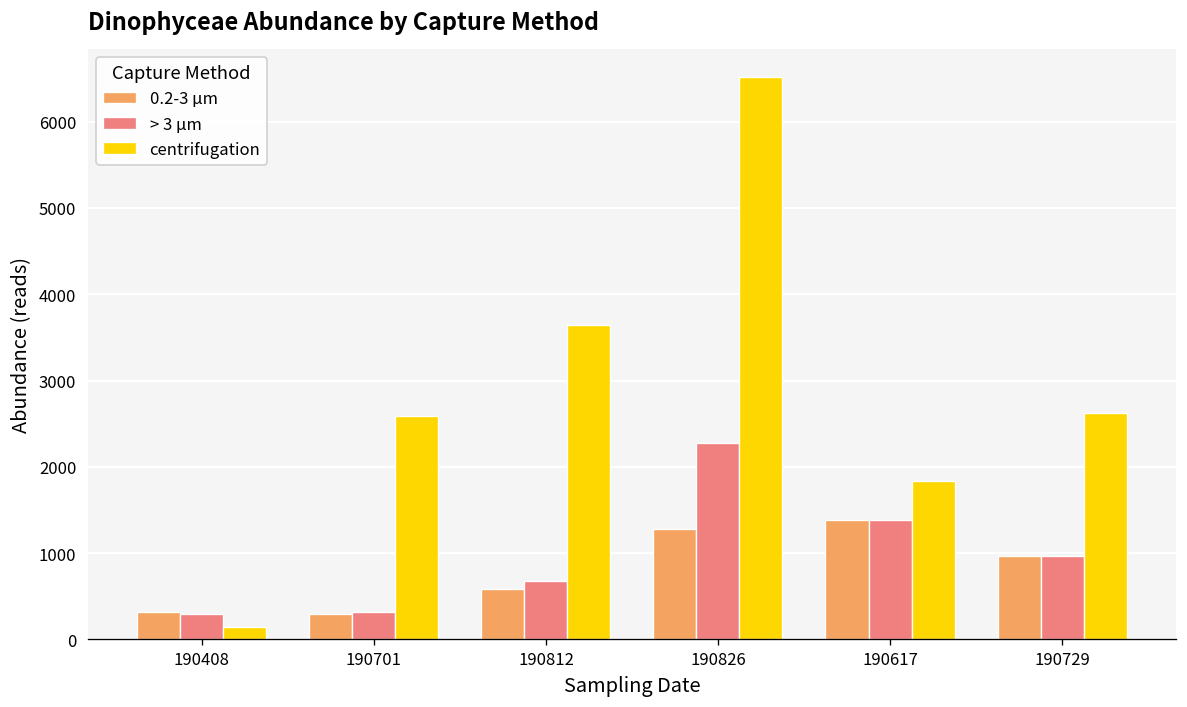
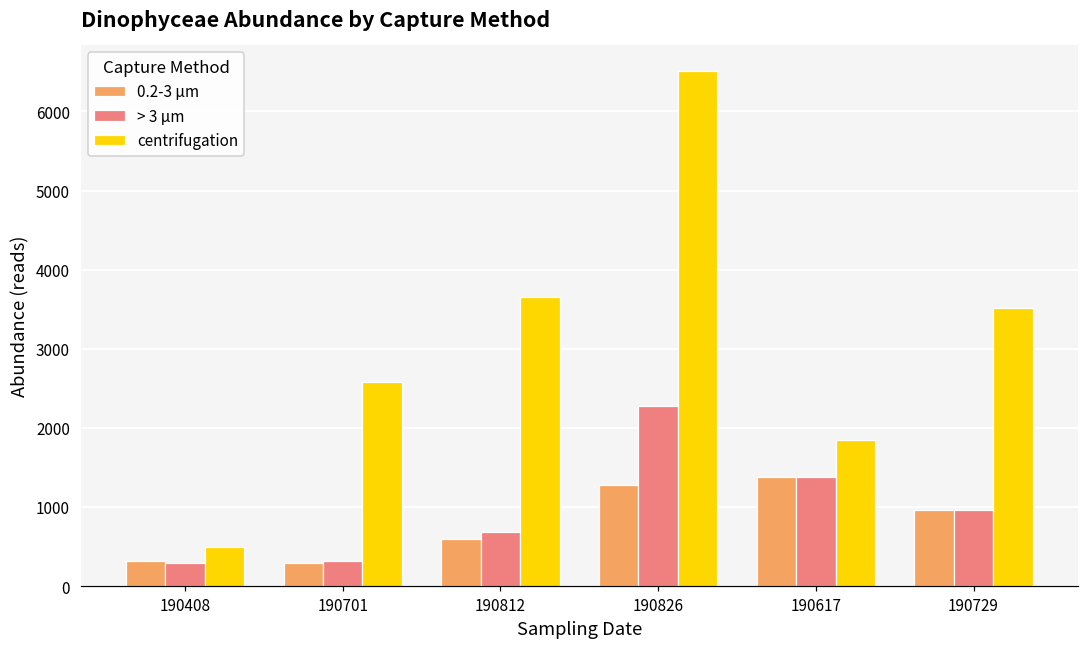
centrifugation, 190408: 100 -> 500
centrifugation, 190729: 2600 -> 3500
